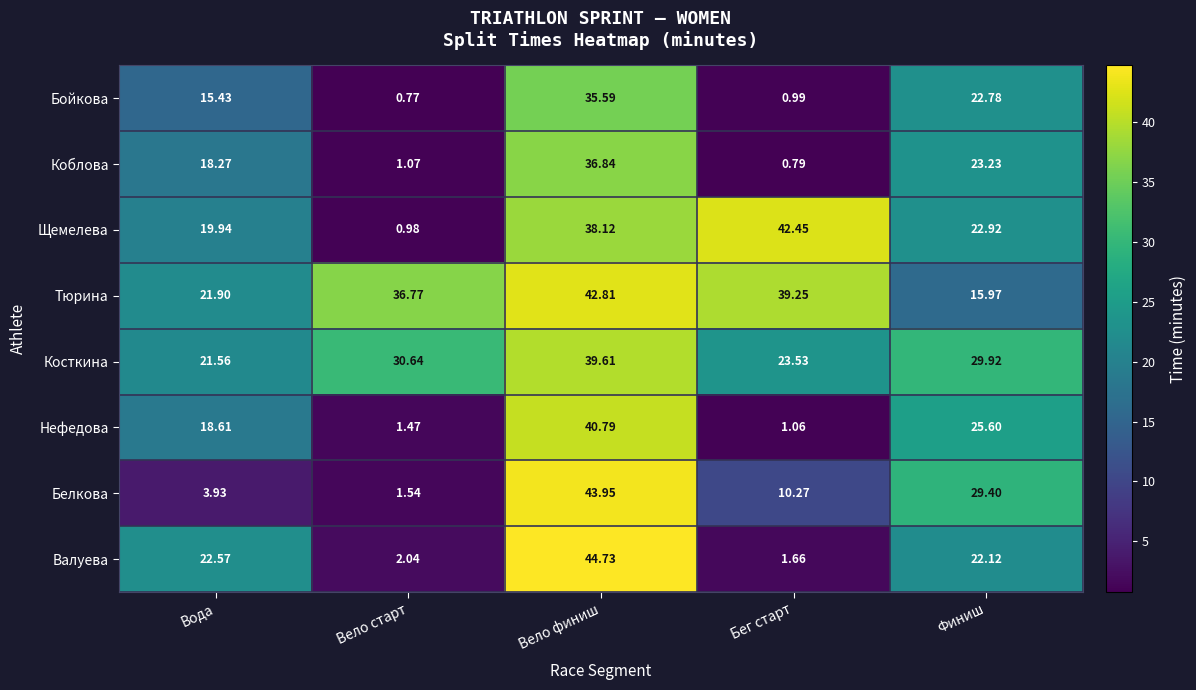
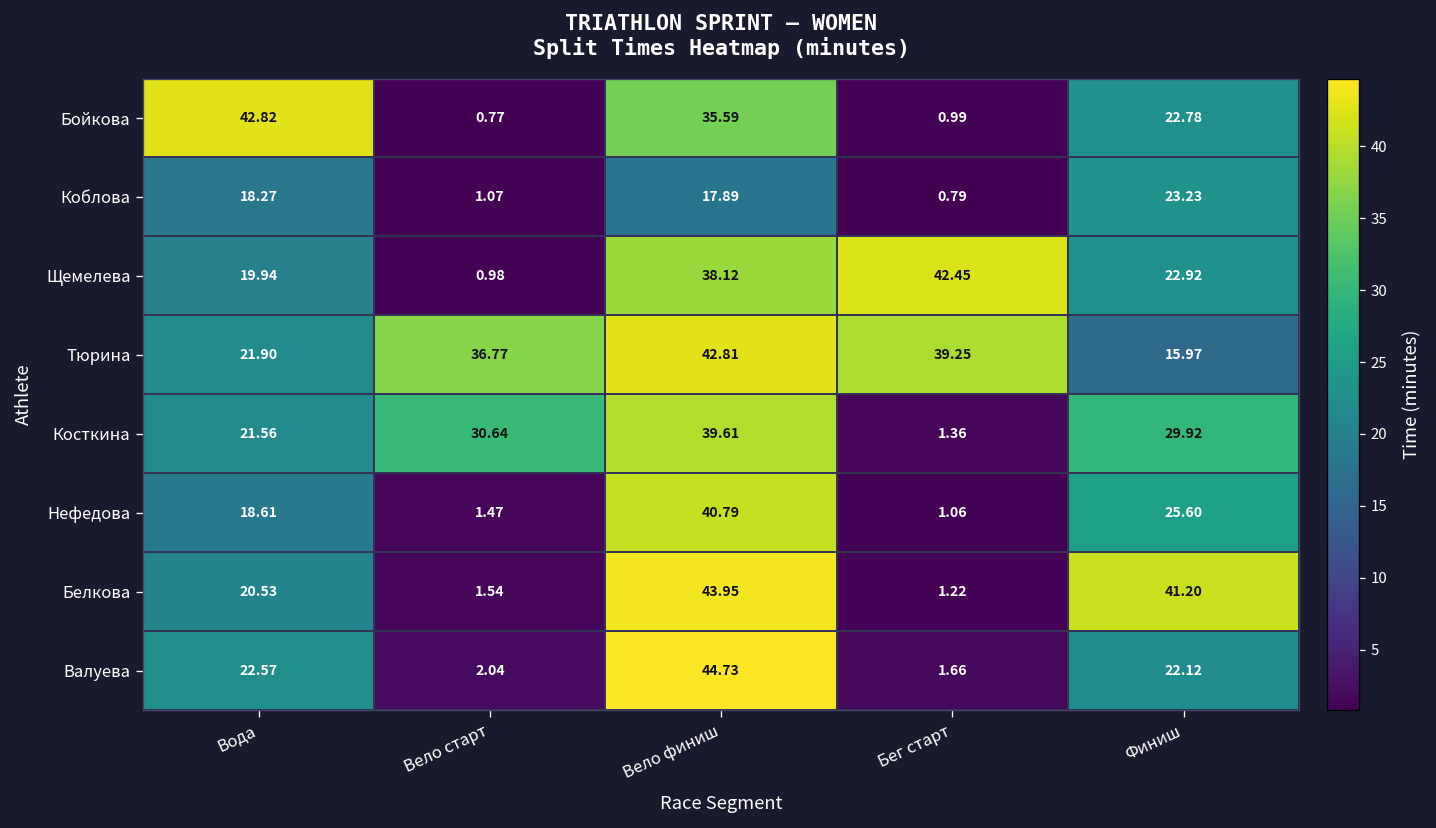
Бойкова, Вода: 15.43 -> 42.82
Коблова, Вело финиш: 36.84 -> 17.89
Косткина, Бег старт: 23.53 -> 1.36
Белкова, Вода: 3.93 -> 20.53
Белкова, Бег старт: 10.27 -> 1.22
Белкова, Финиш: 29.40 -> 41.20
